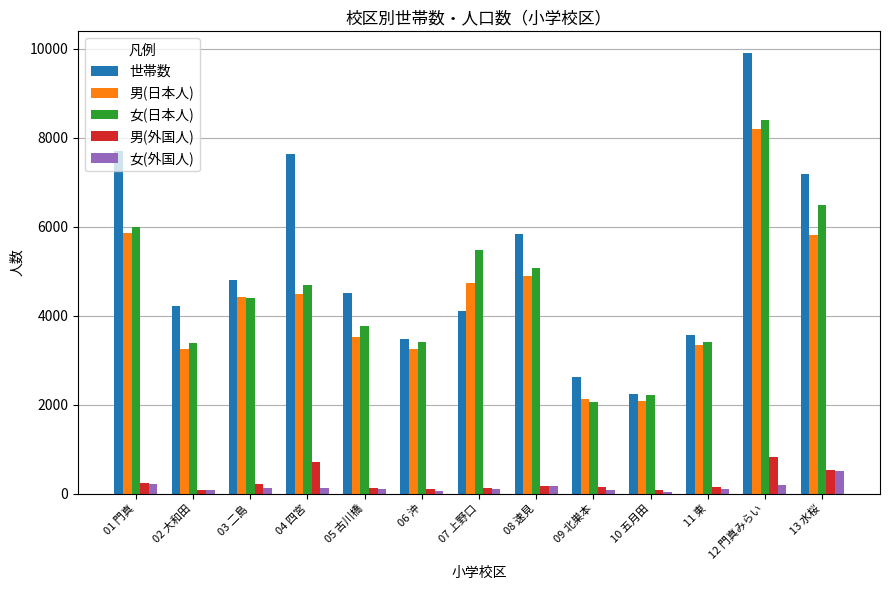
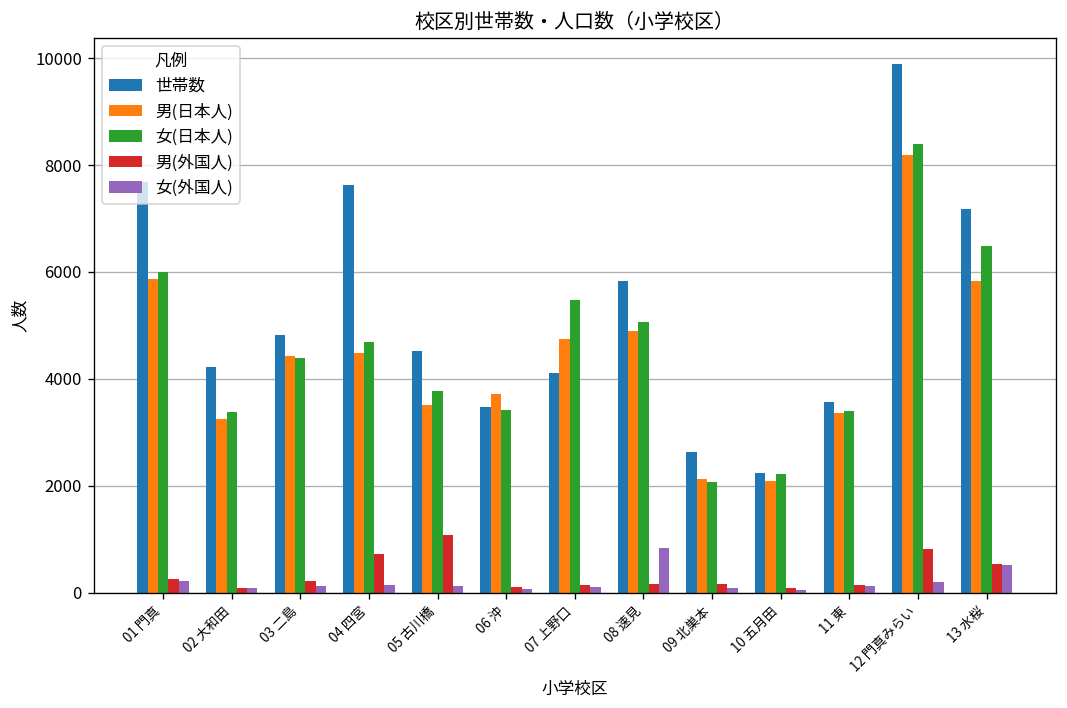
男(外国人), 05 古川橋: 100 -> 1100
男(日本人), 06 沖: 3300 -> 3700
女(外国人), 08 速見: 200 -> 800
